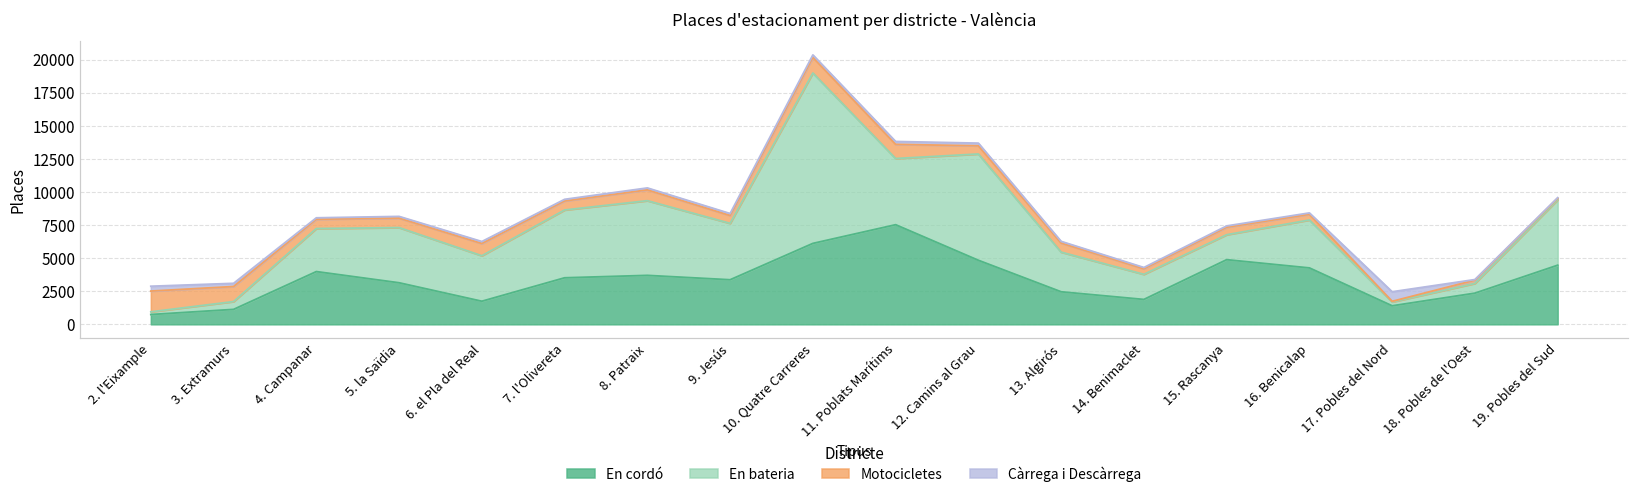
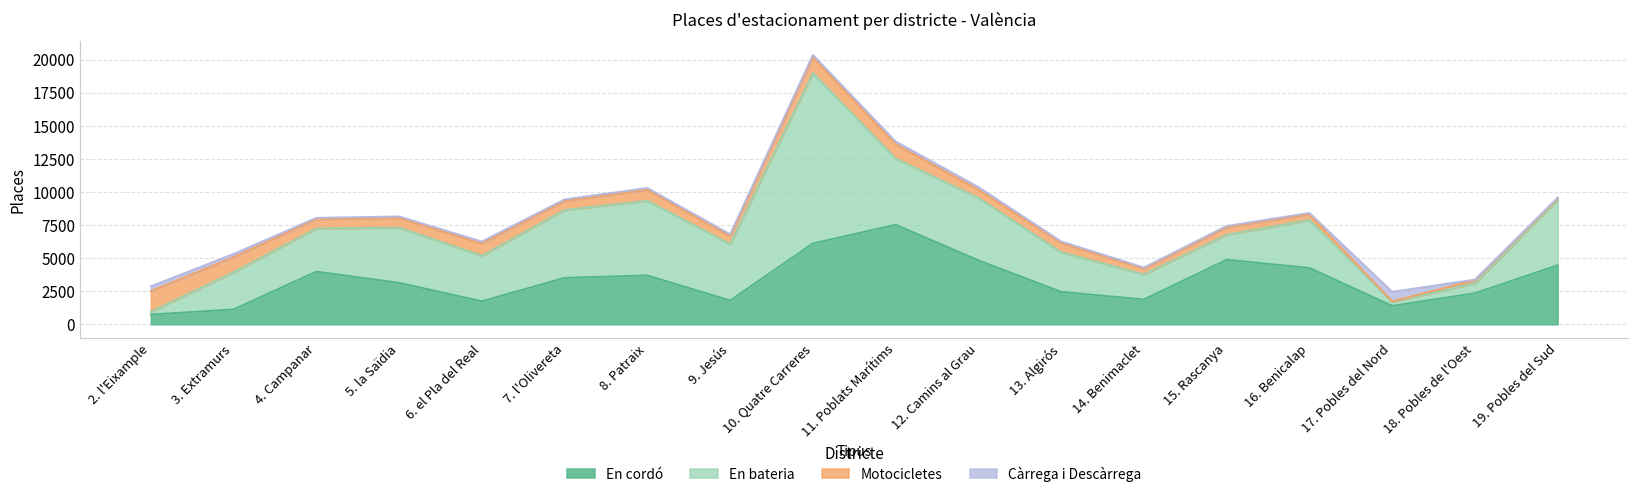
En bateria, 3. Extramurs: 600 -> 2800
En cordó, 9. Jesús: 3400 -> 1800
En bateria, 12. Camins al Grau: 8000 -> 4700
